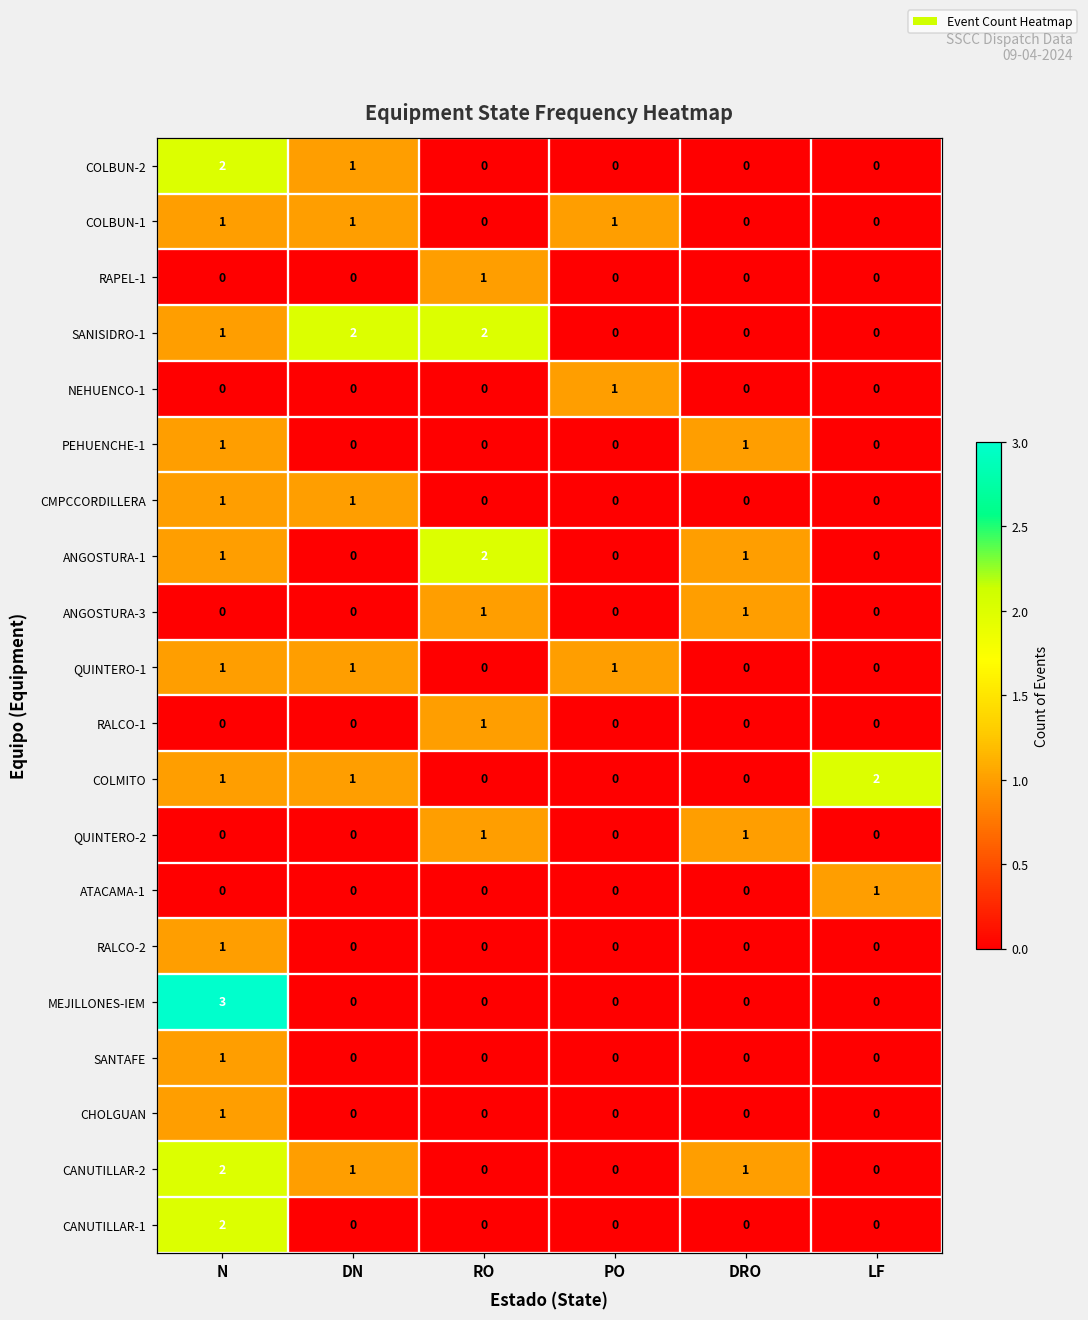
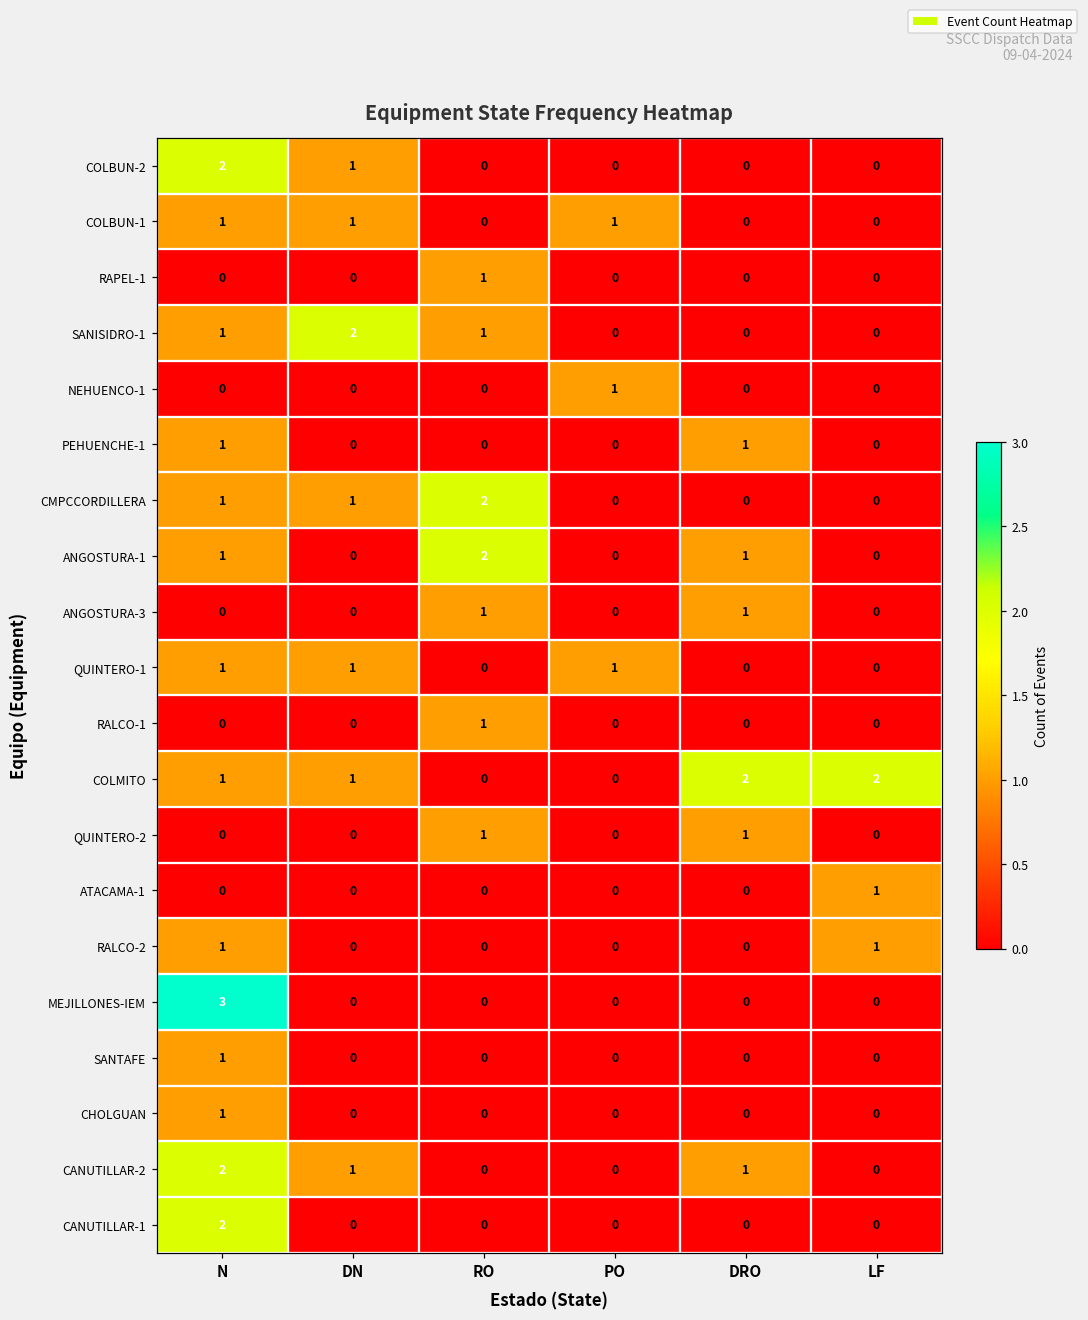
SANISIDRO-1, RO: 2 -> 1
CMPCCORDILLERA, RO: 0 -> 2
COLMITO, DRO: 0 -> 2
RALCO-2, LF: 0 -> 1
